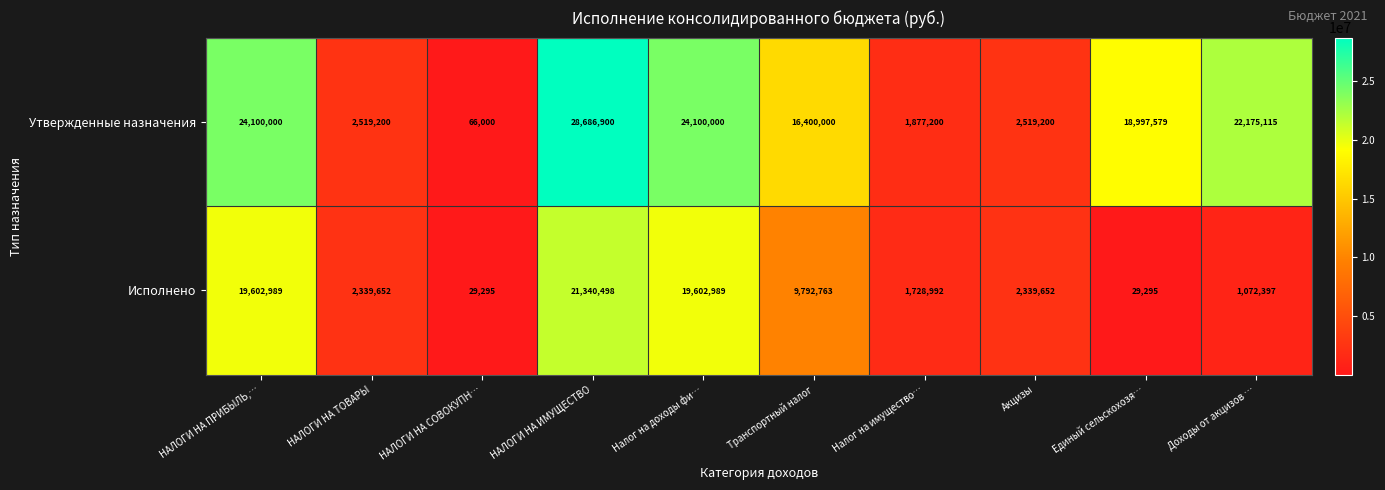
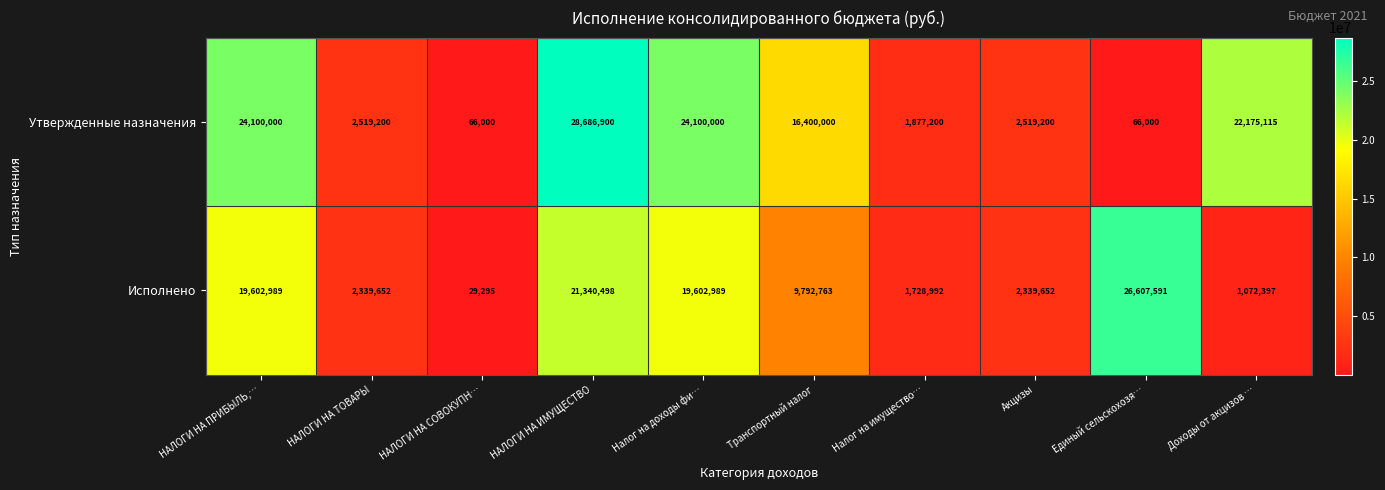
Утвержденные назначения, Единый сельскохозя…: 18,997,579 -> 66,000
Исполнено, Единый сельскохозя…: 29,295 -> 26,607,591
